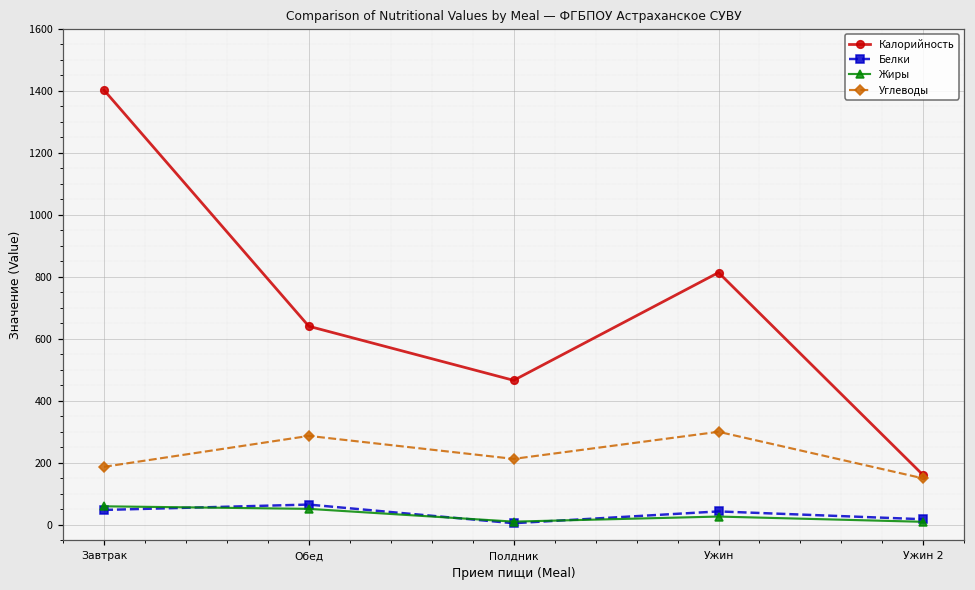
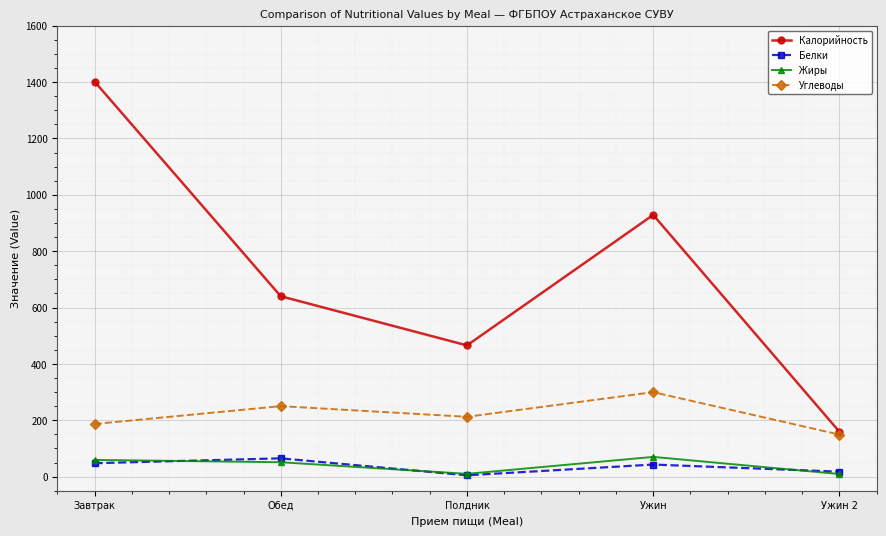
Углеводы, Обед: 290 -> 250
Калорийность, Ужин: 810 -> 930
Жиры, Ужин: 30 -> 70
